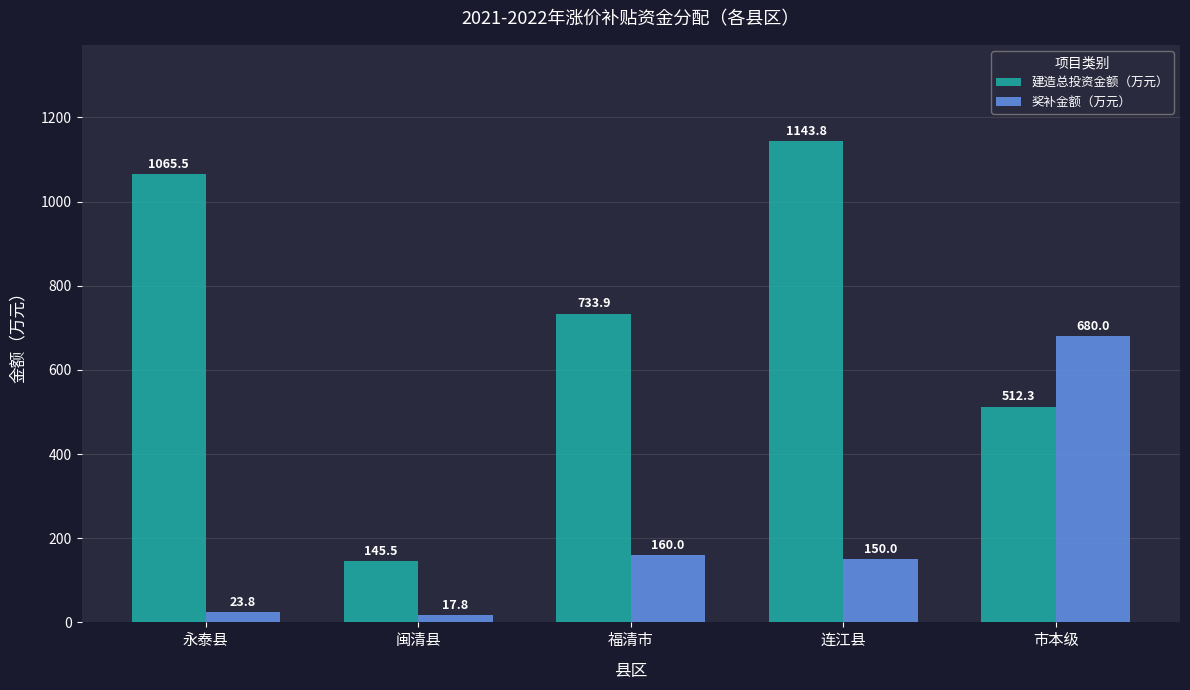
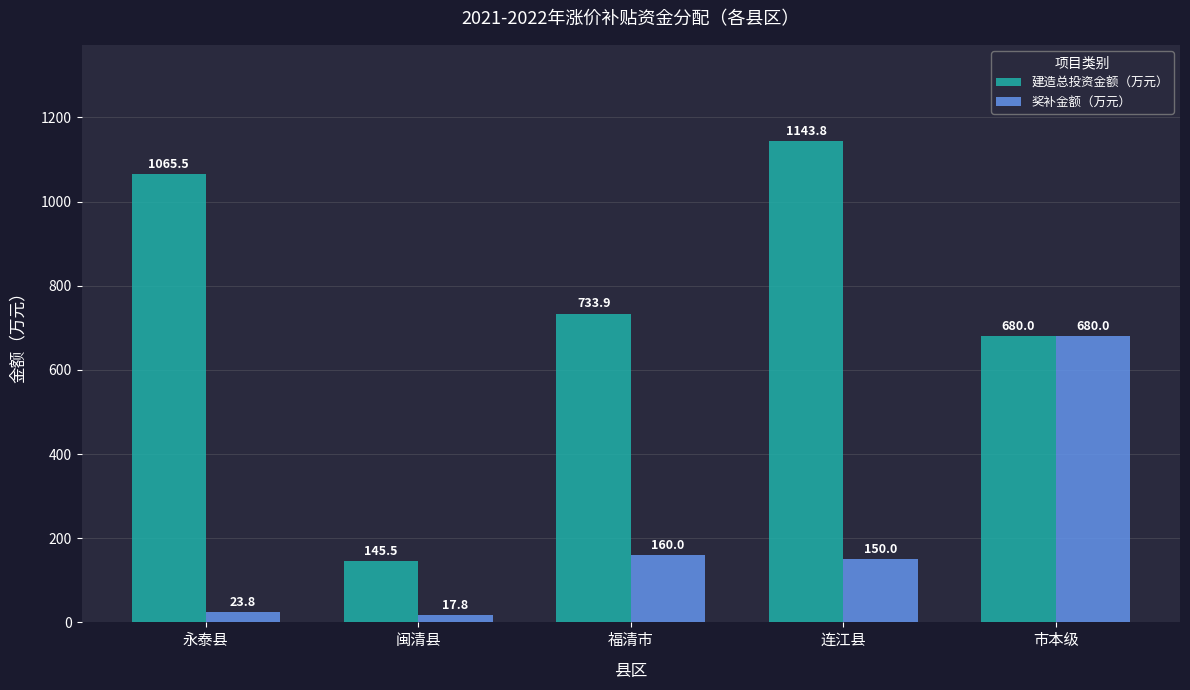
建造总投资金额（万元）, 市本级: 512.3 -> 680.0
